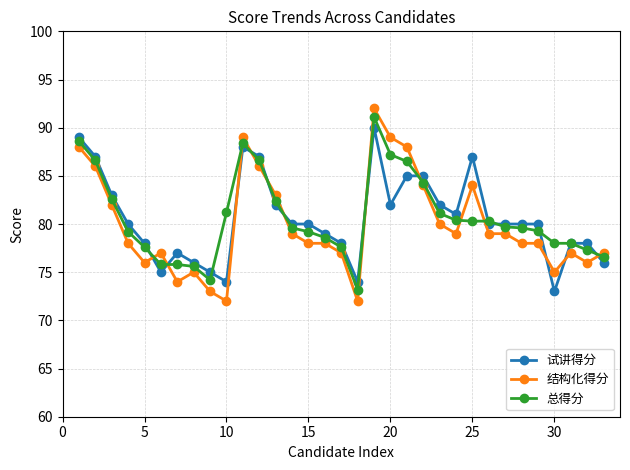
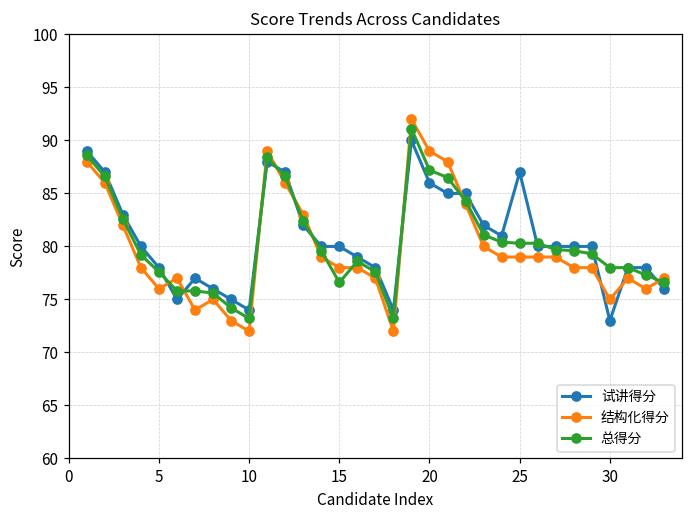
总得分, 10: 81 -> 73
总得分, 15: 79 -> 77
试讲得分, 20: 82 -> 86
结构化得分, 25: 84 -> 79
